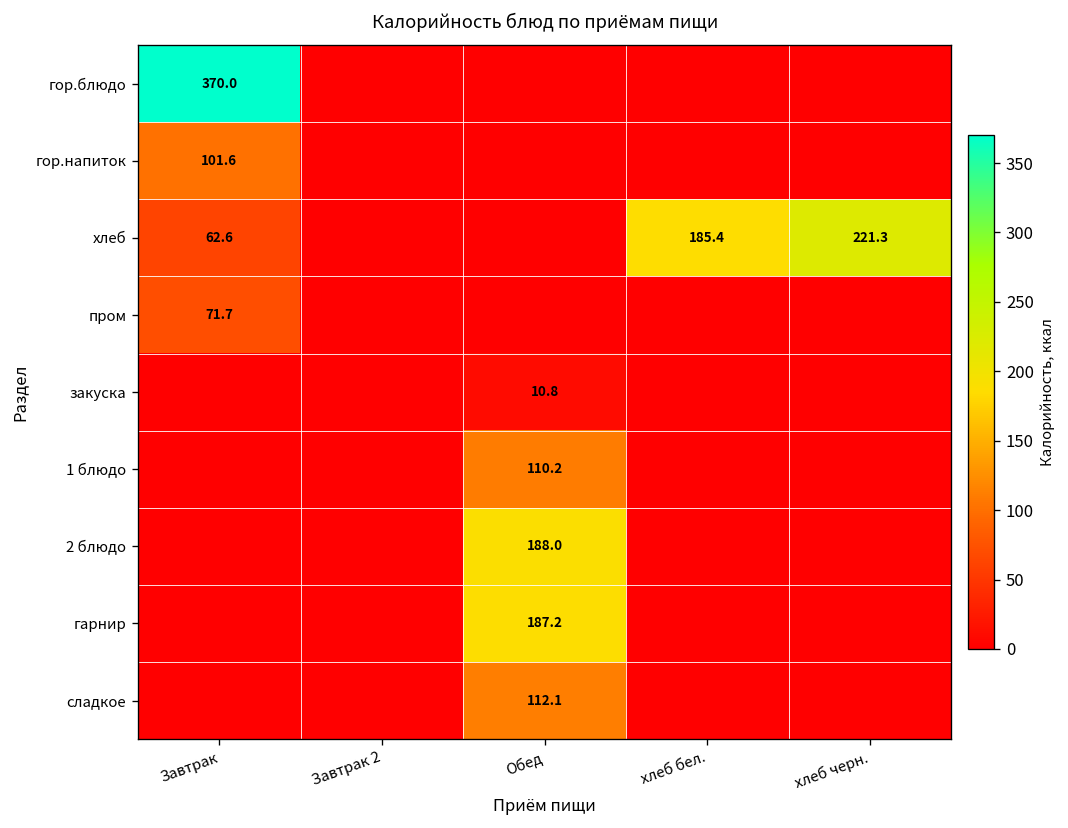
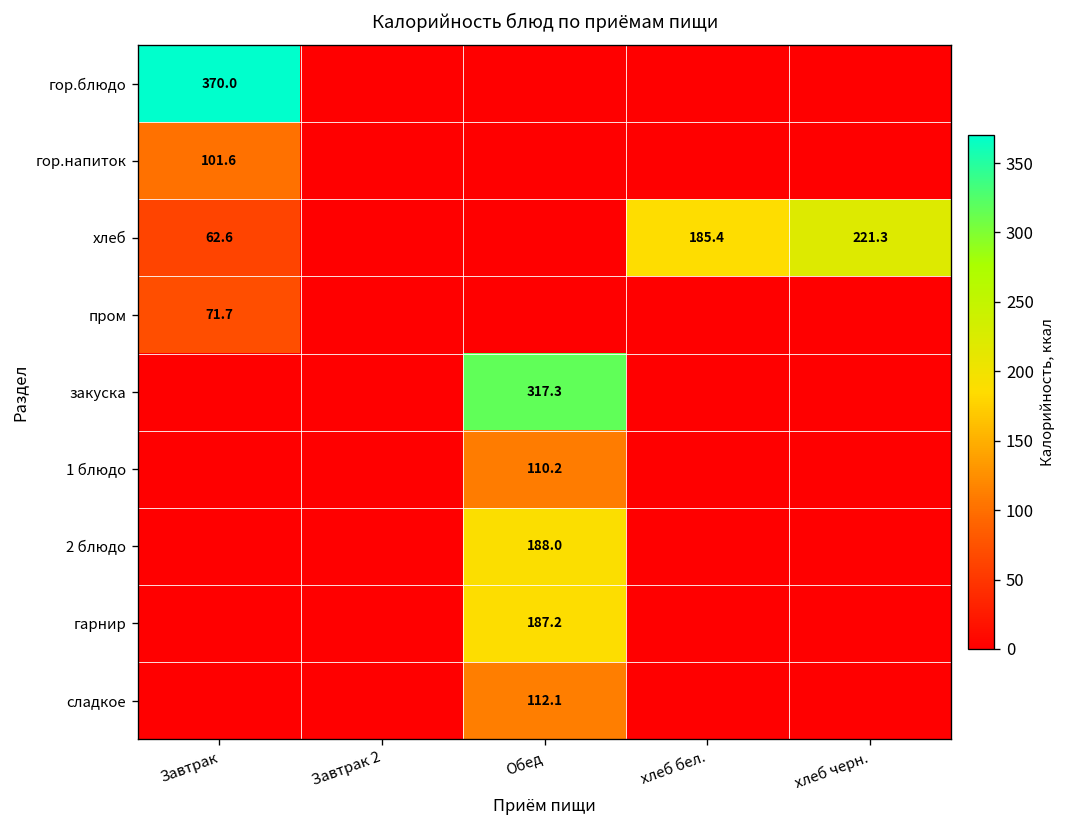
закуска, Обед: 10.8 -> 317.3
